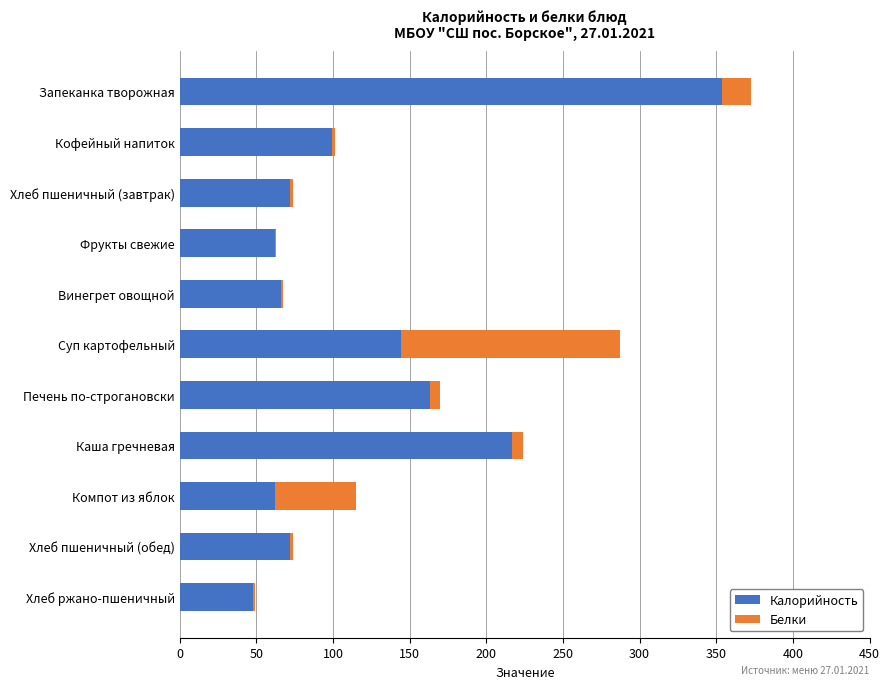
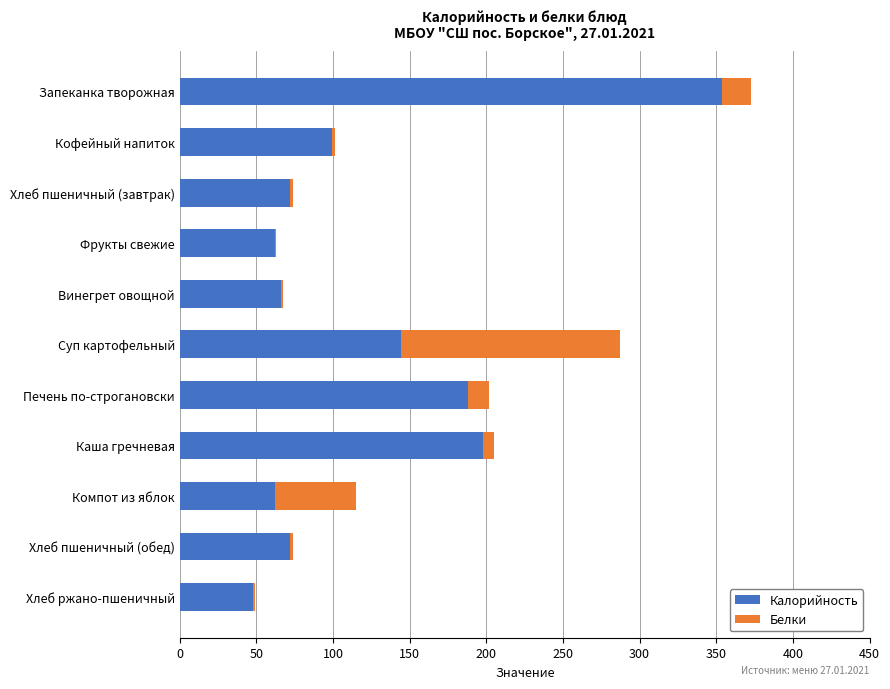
Калорийность, Печень по-строгановски: 163 -> 188
Белки, Печень по-строгановски: 7 -> 14
Калорийность, Каша гречневая: 217 -> 198
